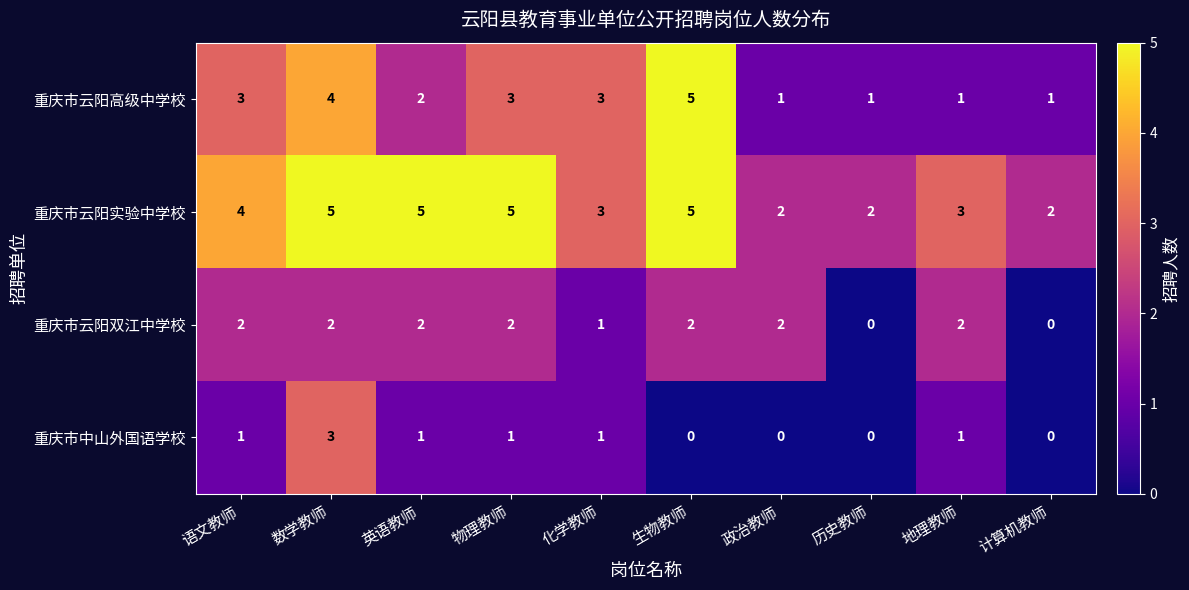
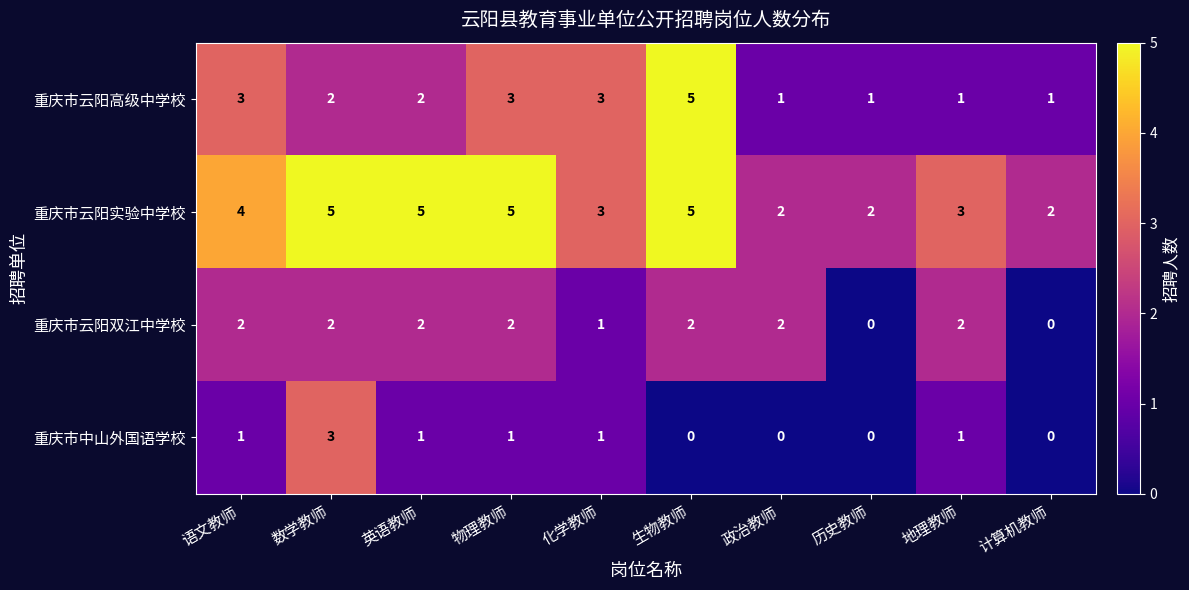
重庆市云阳高级中学校, 数学教师: 4 -> 2
